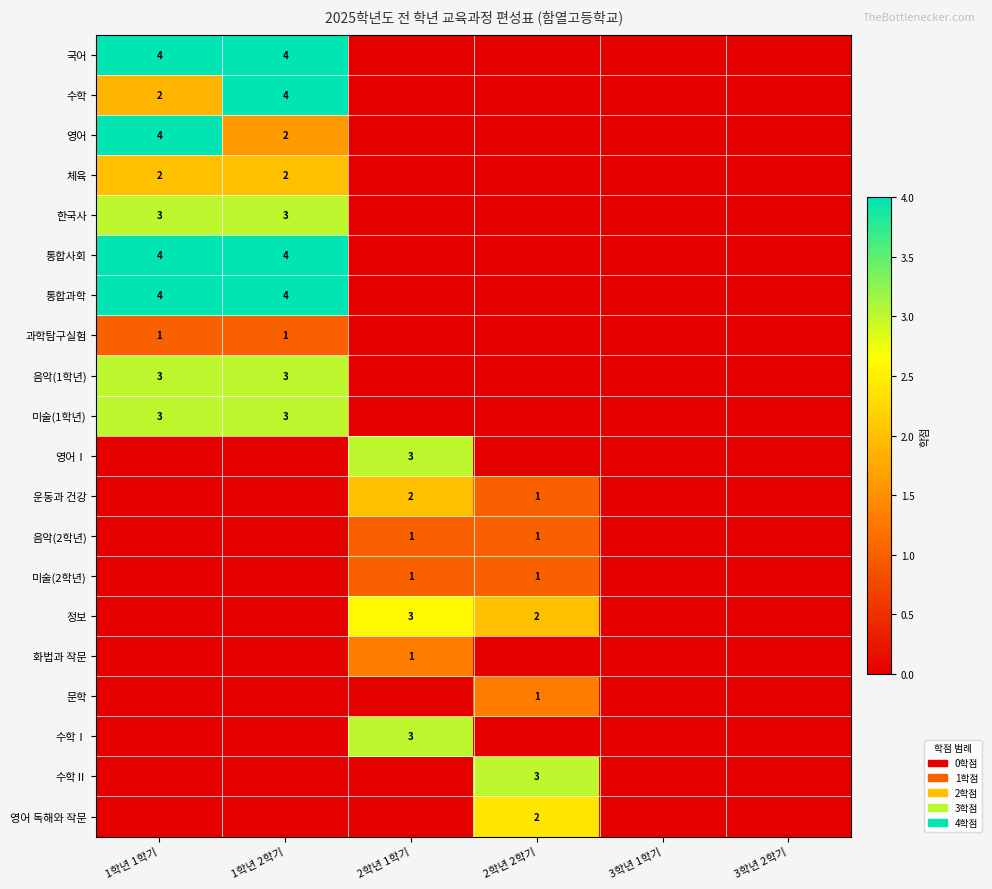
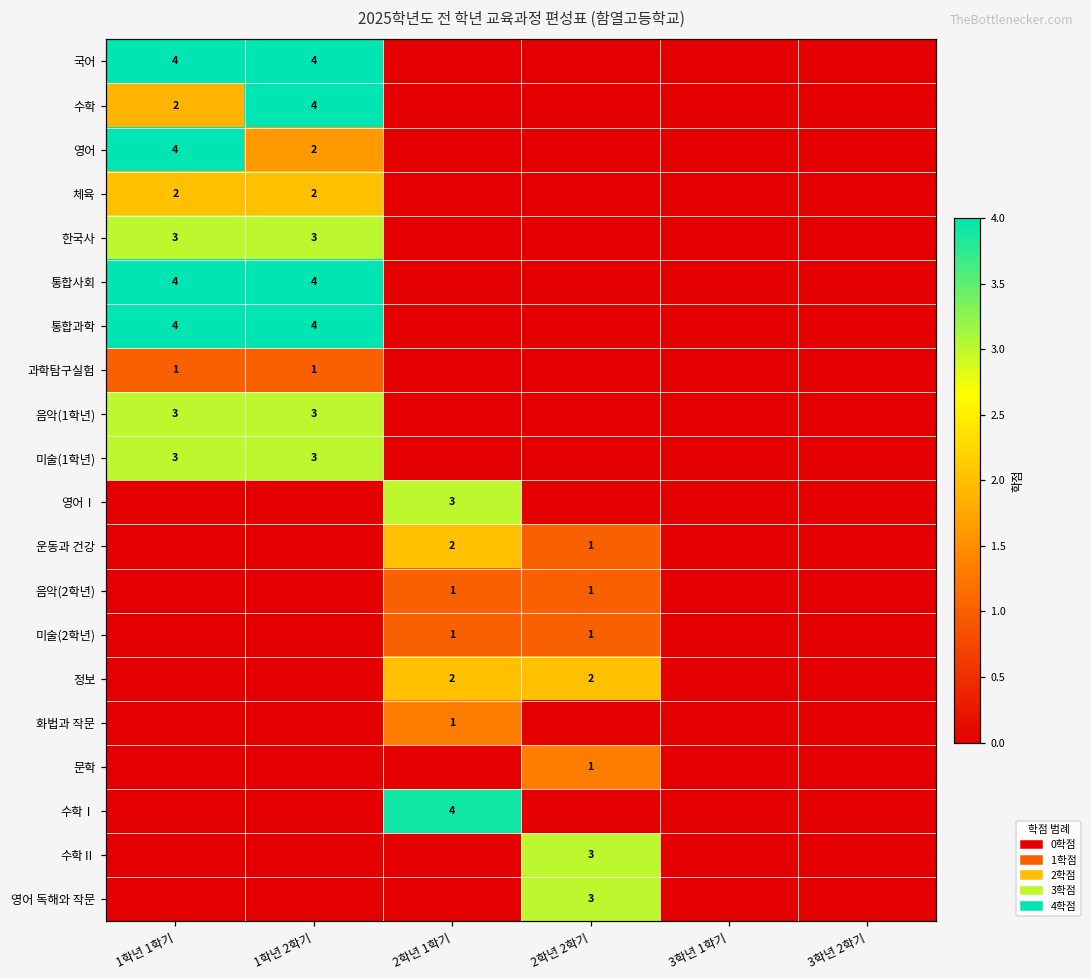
정보, 2학년 1학기: 3 -> 2
수학Ⅰ, 2학년 1학기: 3 -> 4
영어 독해와 작문, 2학년 2학기: 2 -> 3
